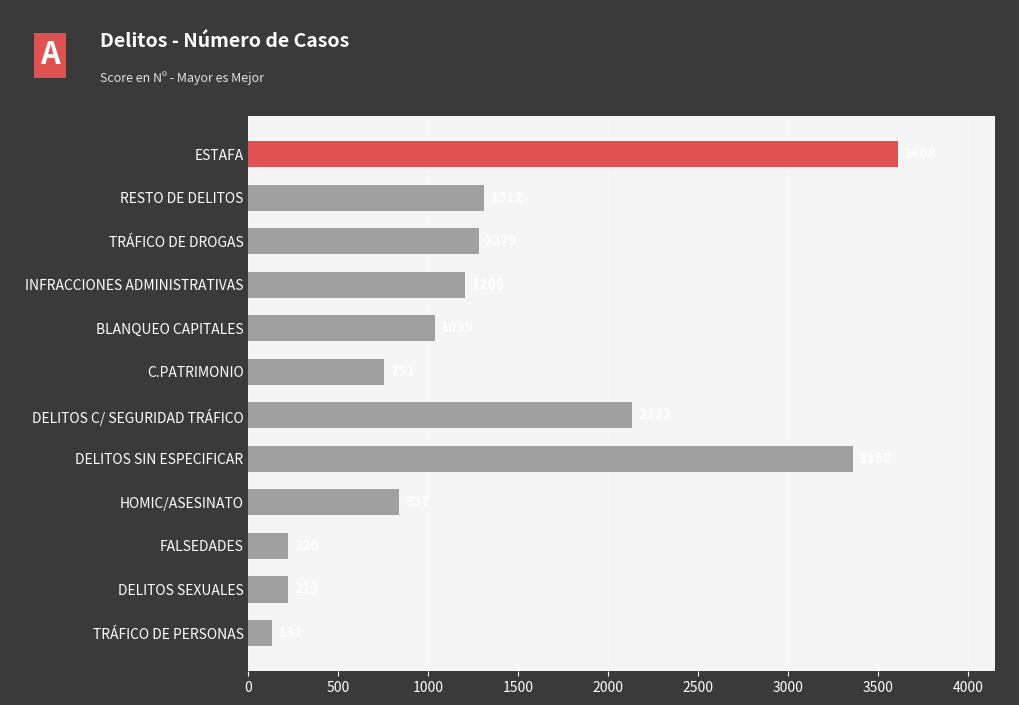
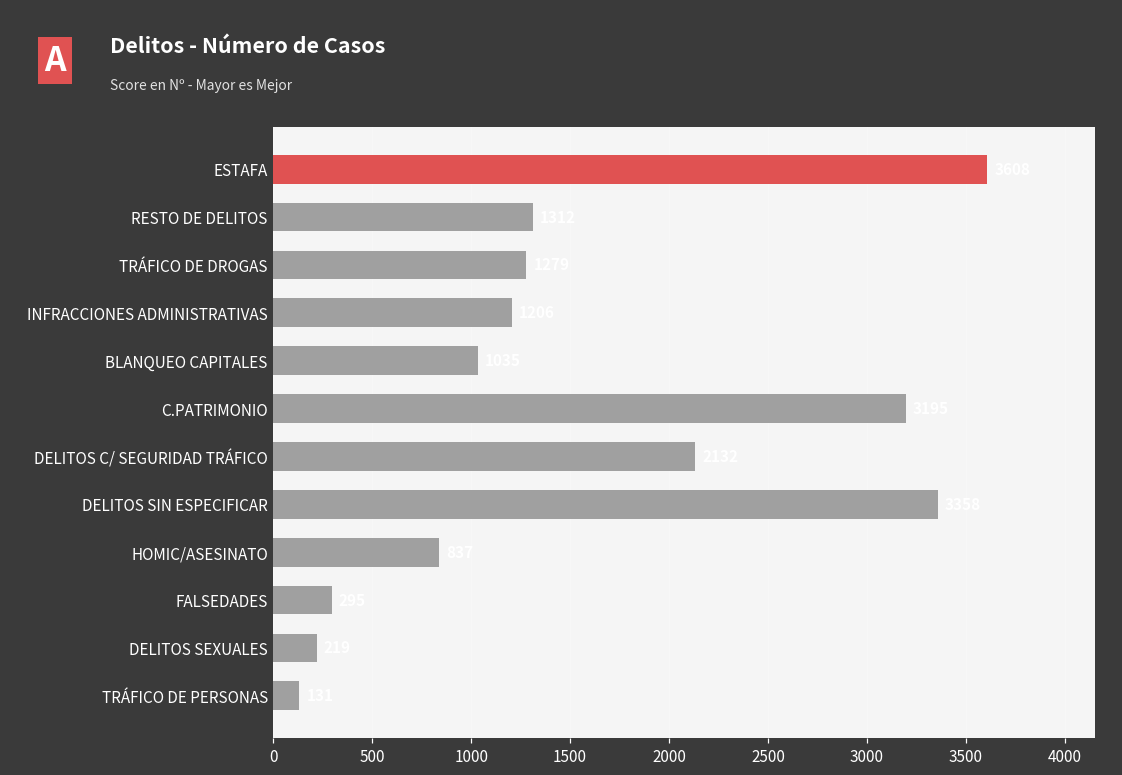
C.PATRIMONIO: 750 -> 3200
FALSEDADES: 220 -> 300
